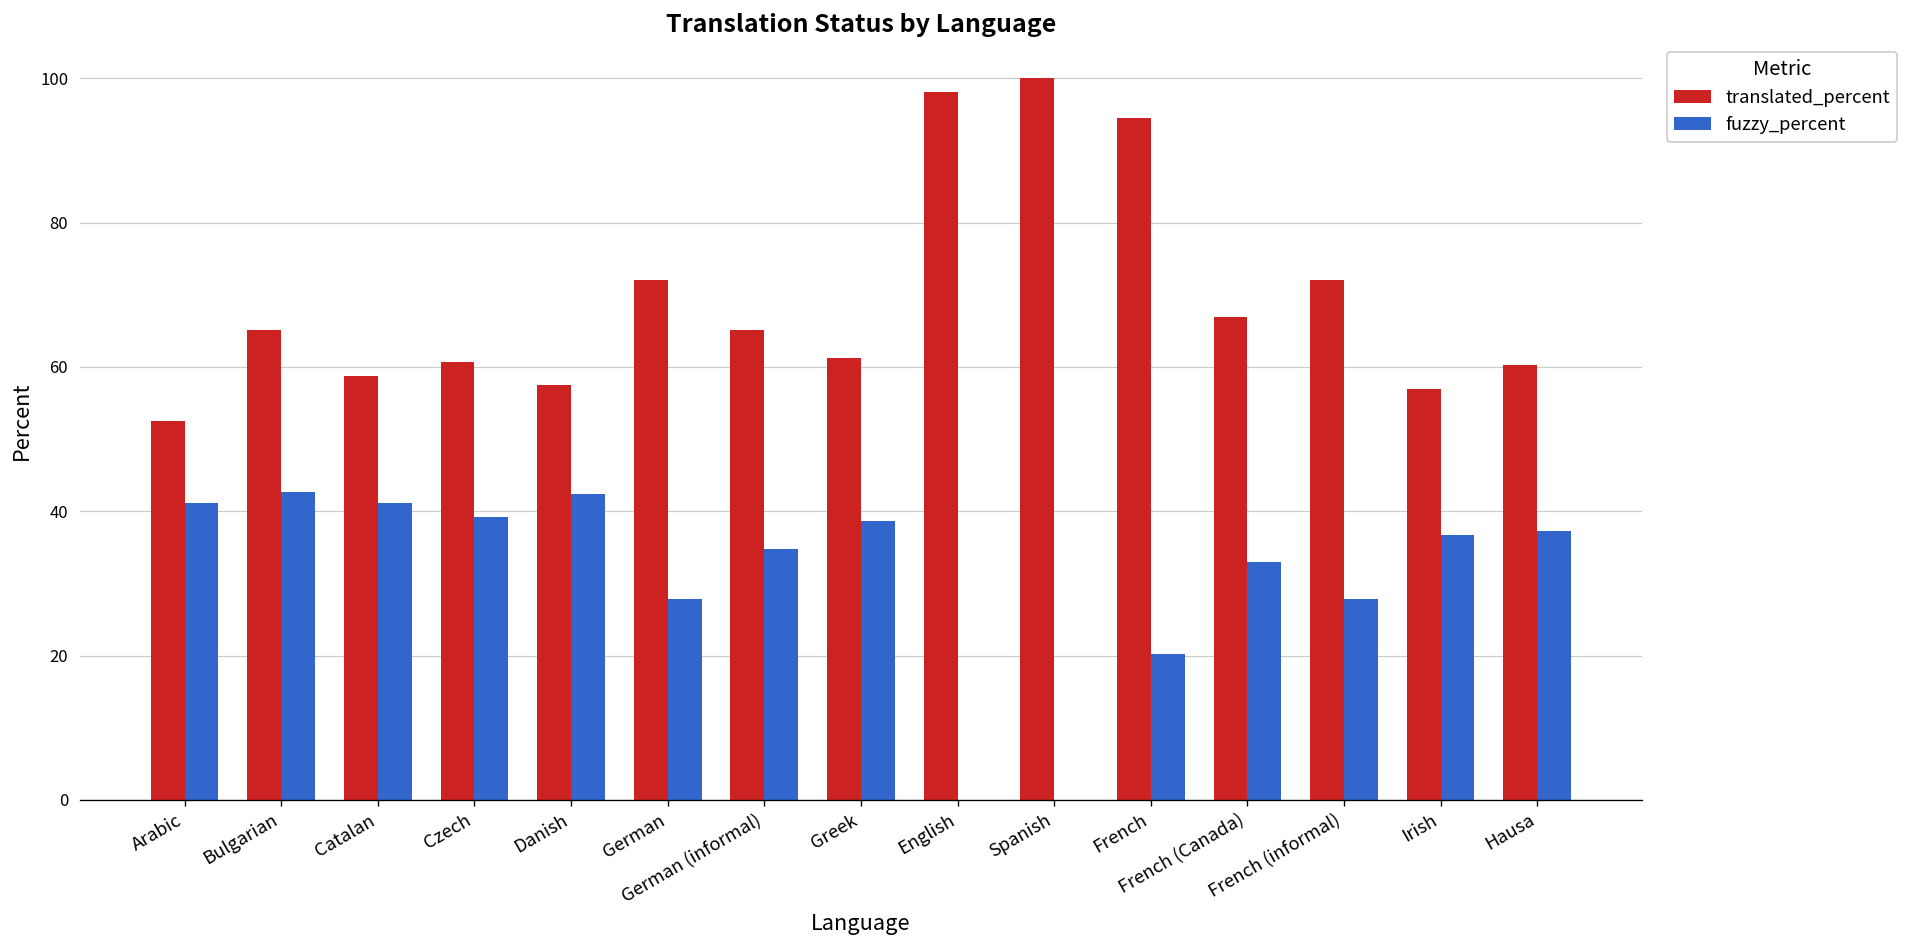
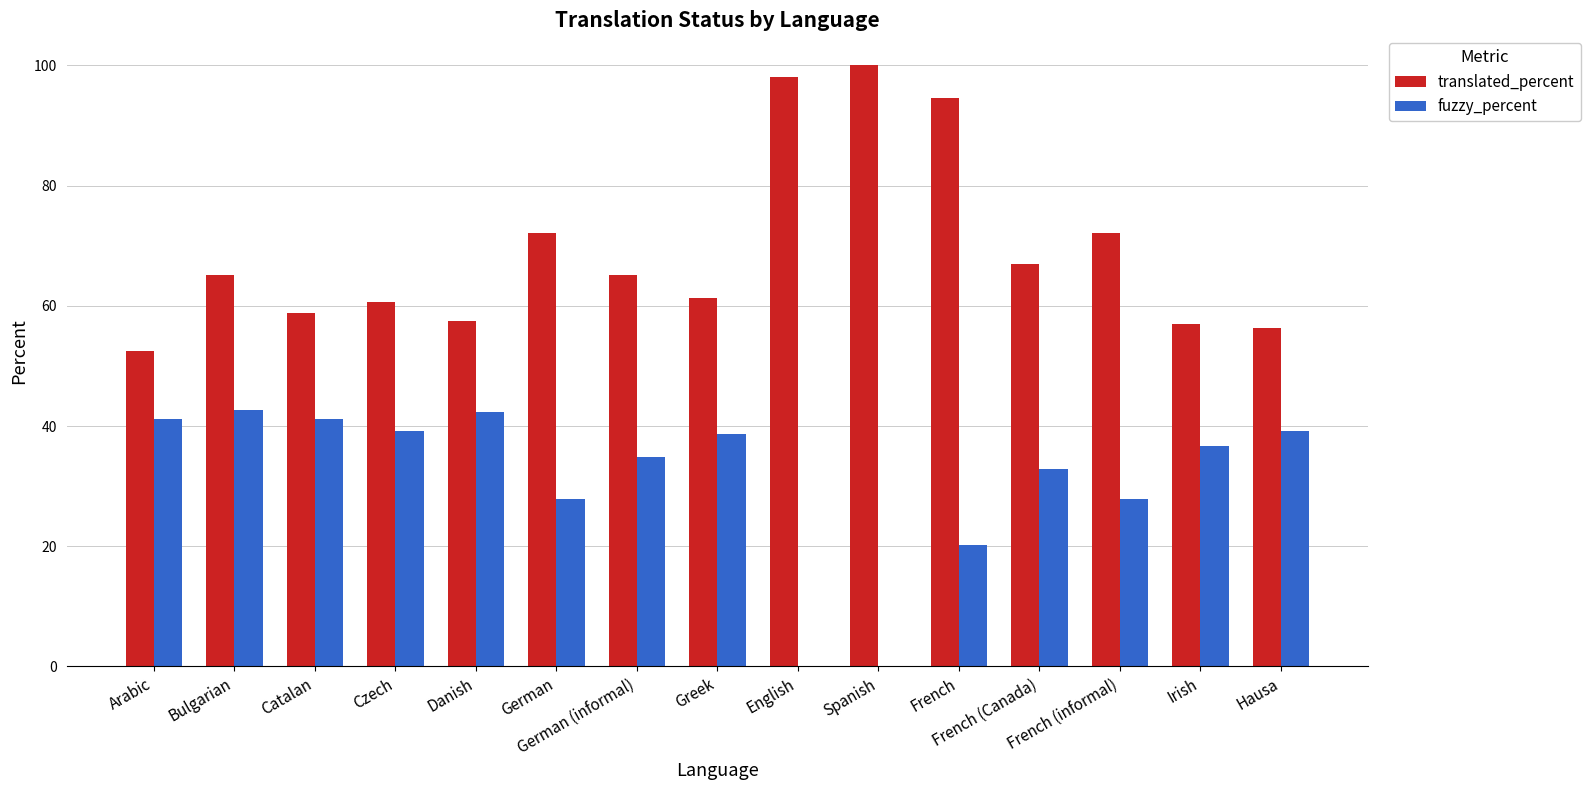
translated_percent, Hausa: 60 -> 56
fuzzy_percent, Hausa: 37 -> 39
